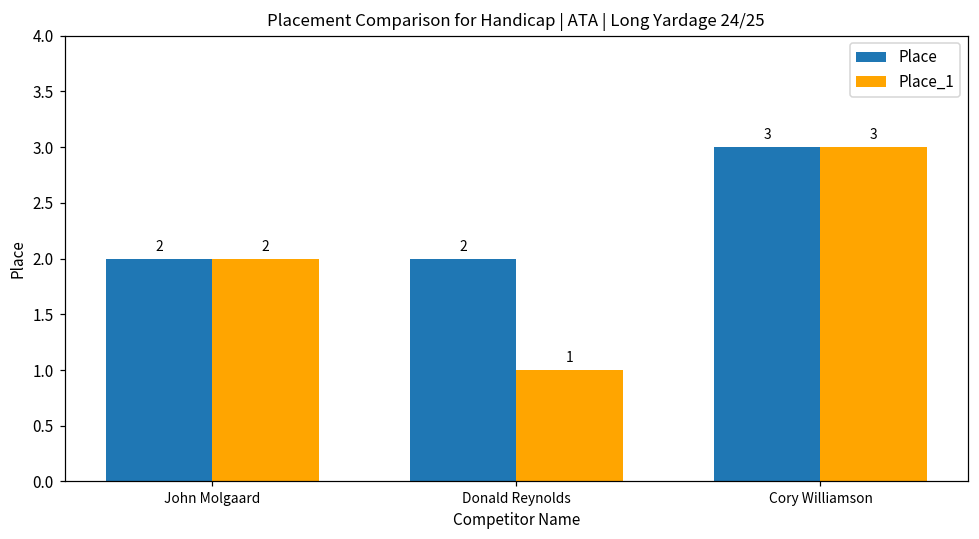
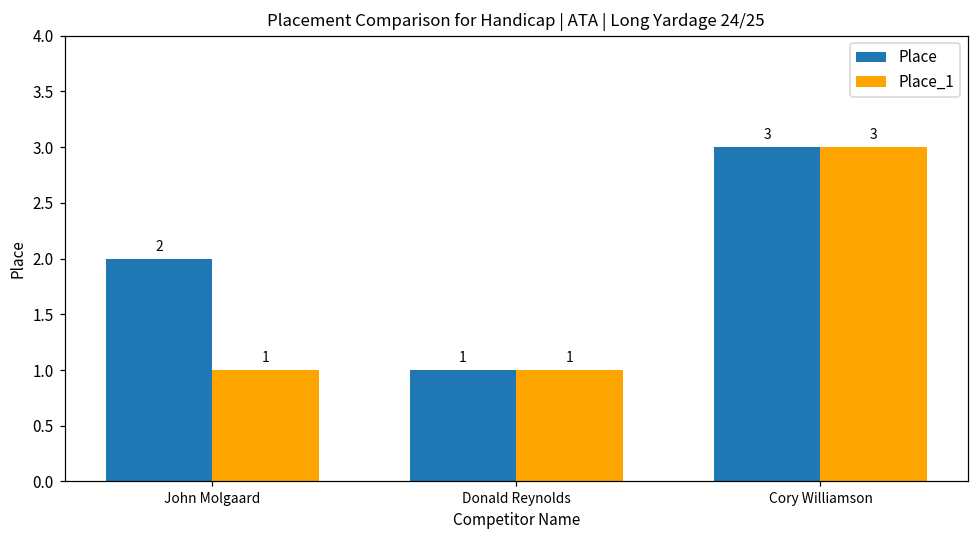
Place_1, John Molgaard: 2 -> 1
Place, Donald Reynolds: 2 -> 1
